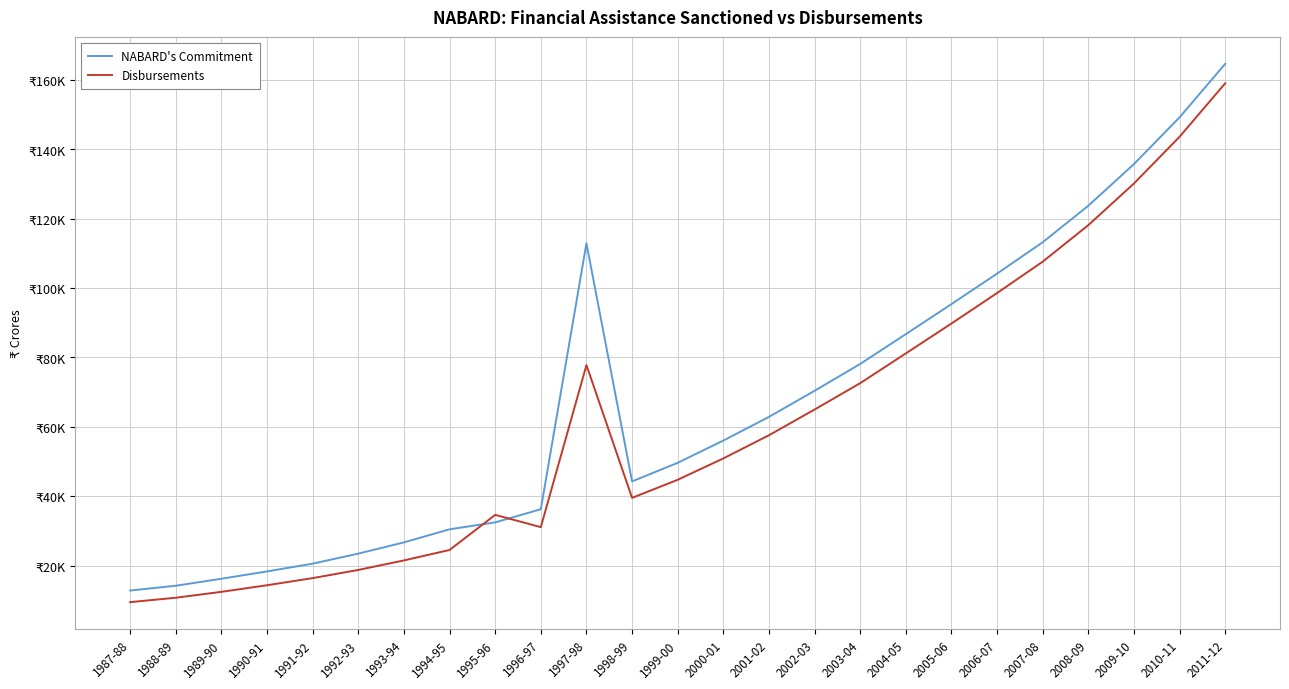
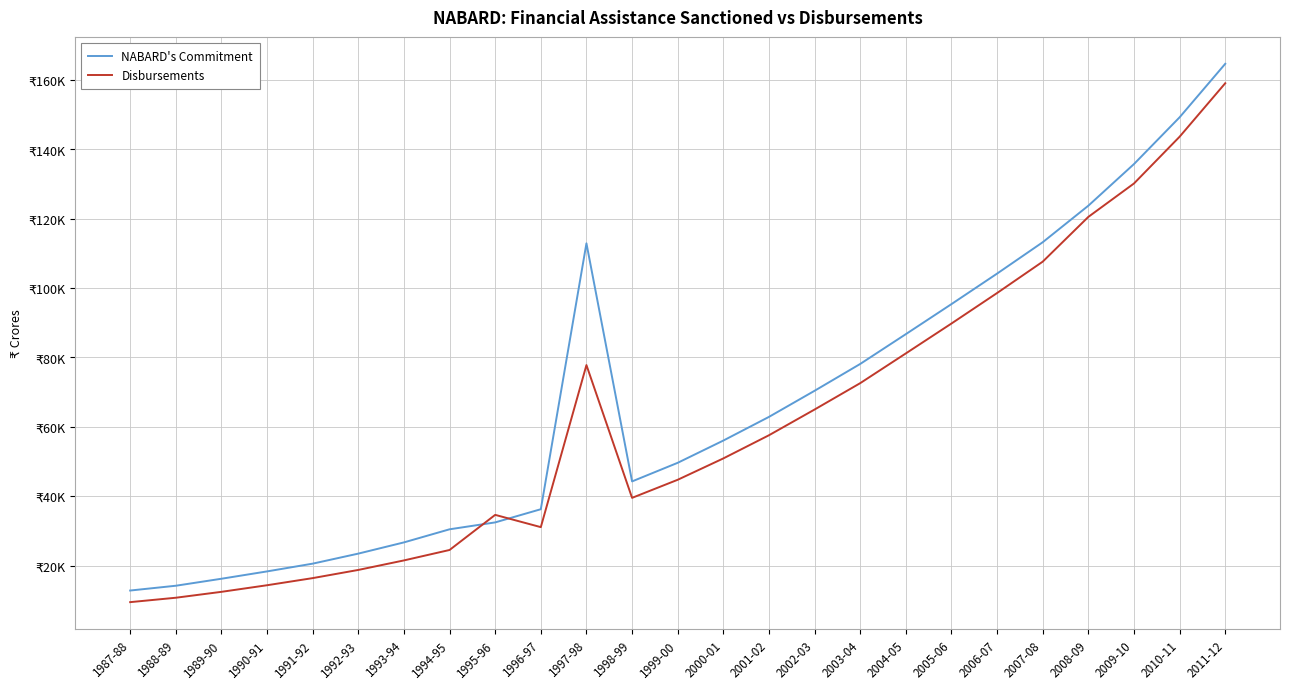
Disbursements, 2008-09: ₹118000 -> ₹121000
